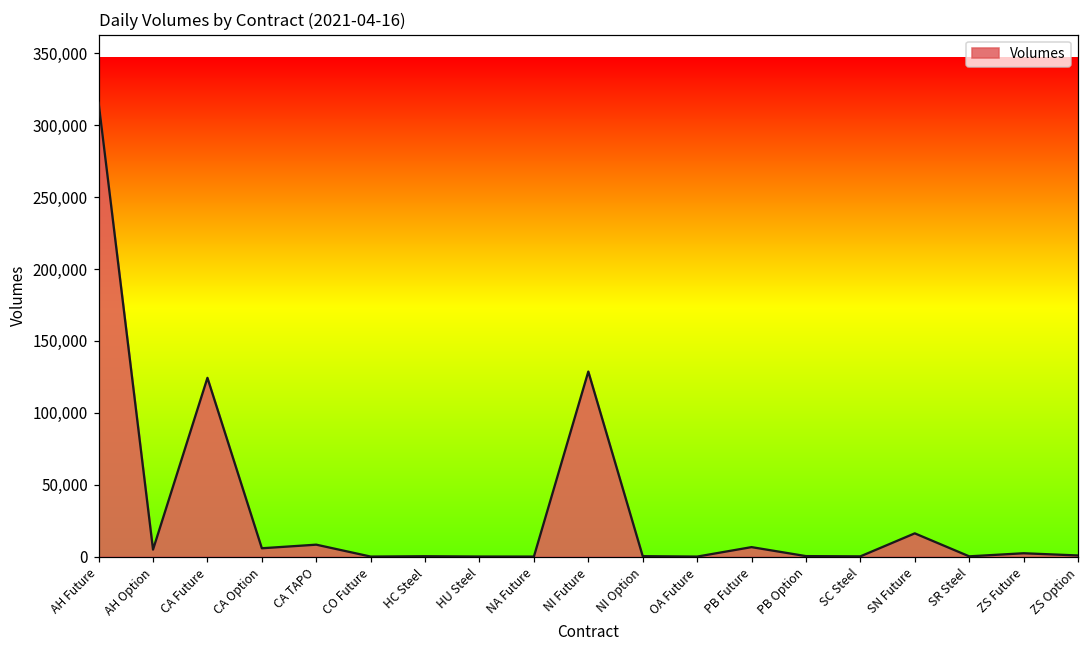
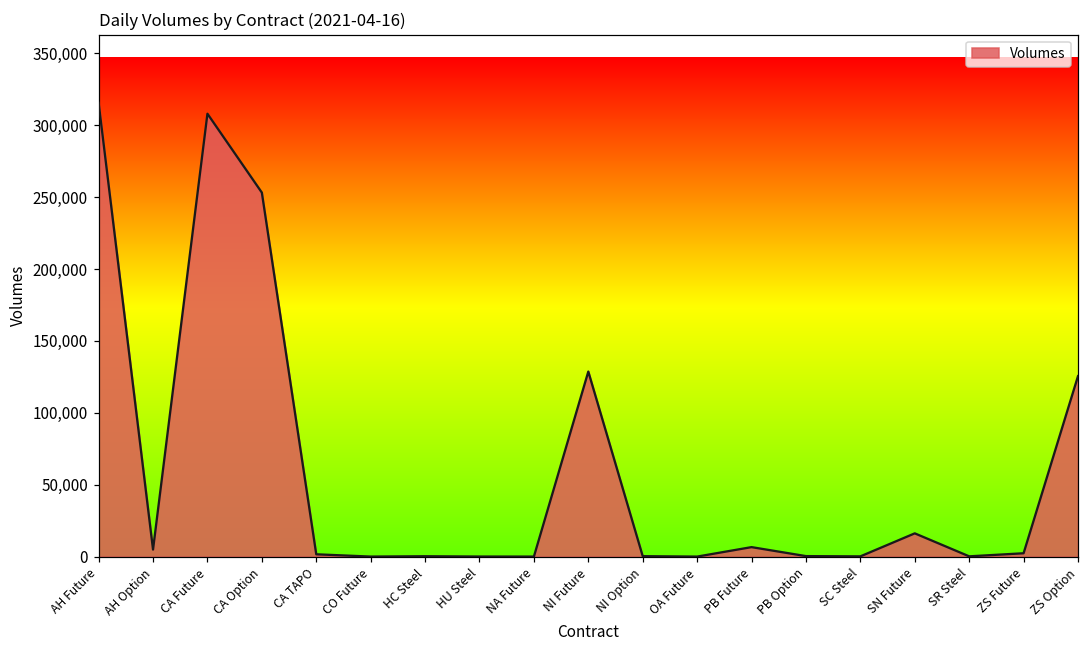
CA Future: 124,000 -> 308,000
CA Option: 6,000 -> 253,000
CA TAPO: 8,000 -> 2,000
ZS Option: 1,000 -> 126,000
